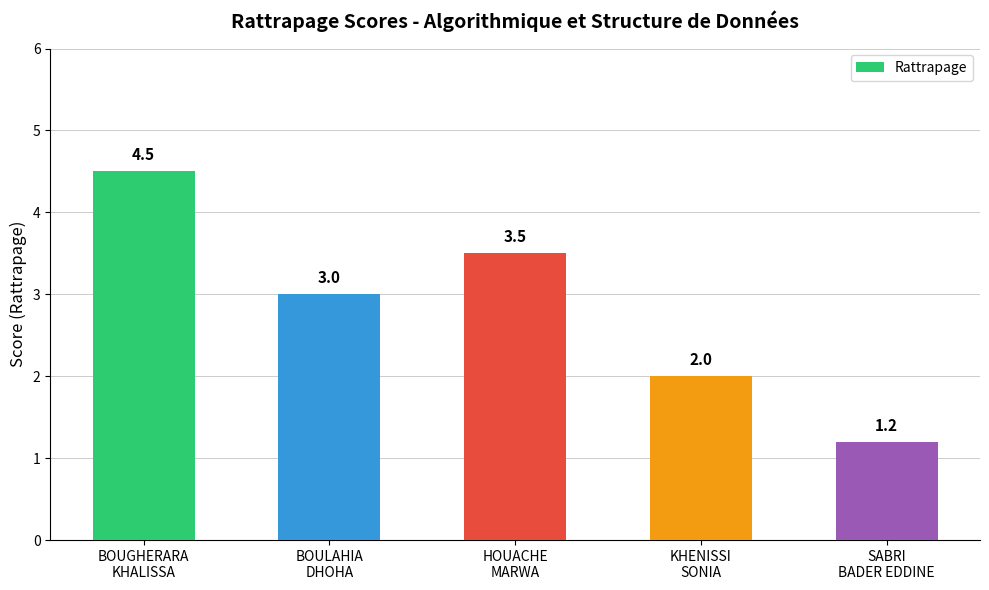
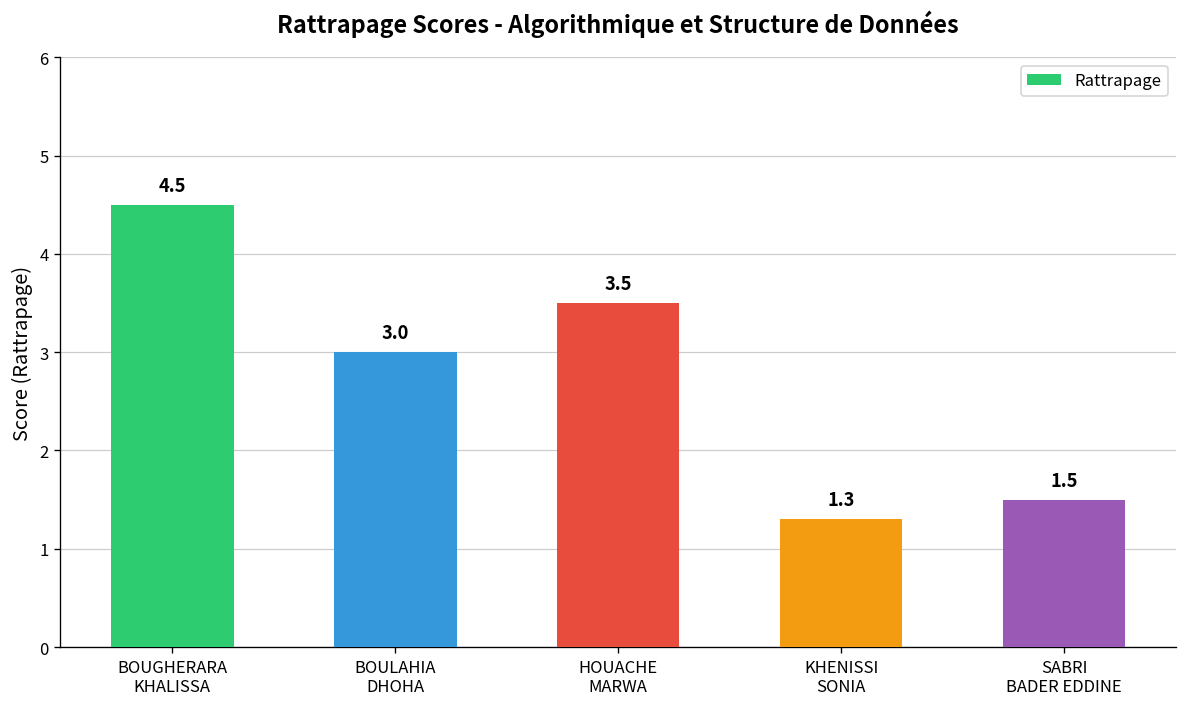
KHENISSI SONIA: 2.0 -> 1.3
SABRI BADER EDDINE: 1.2 -> 1.5
